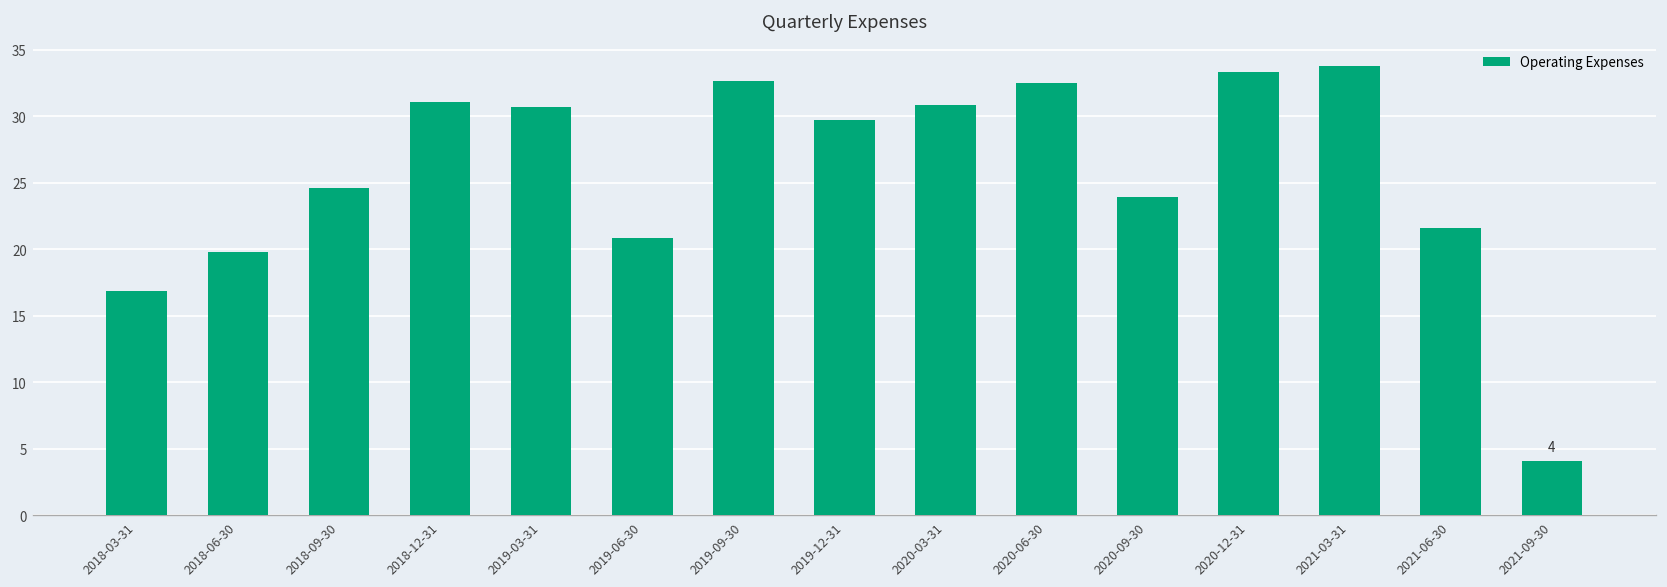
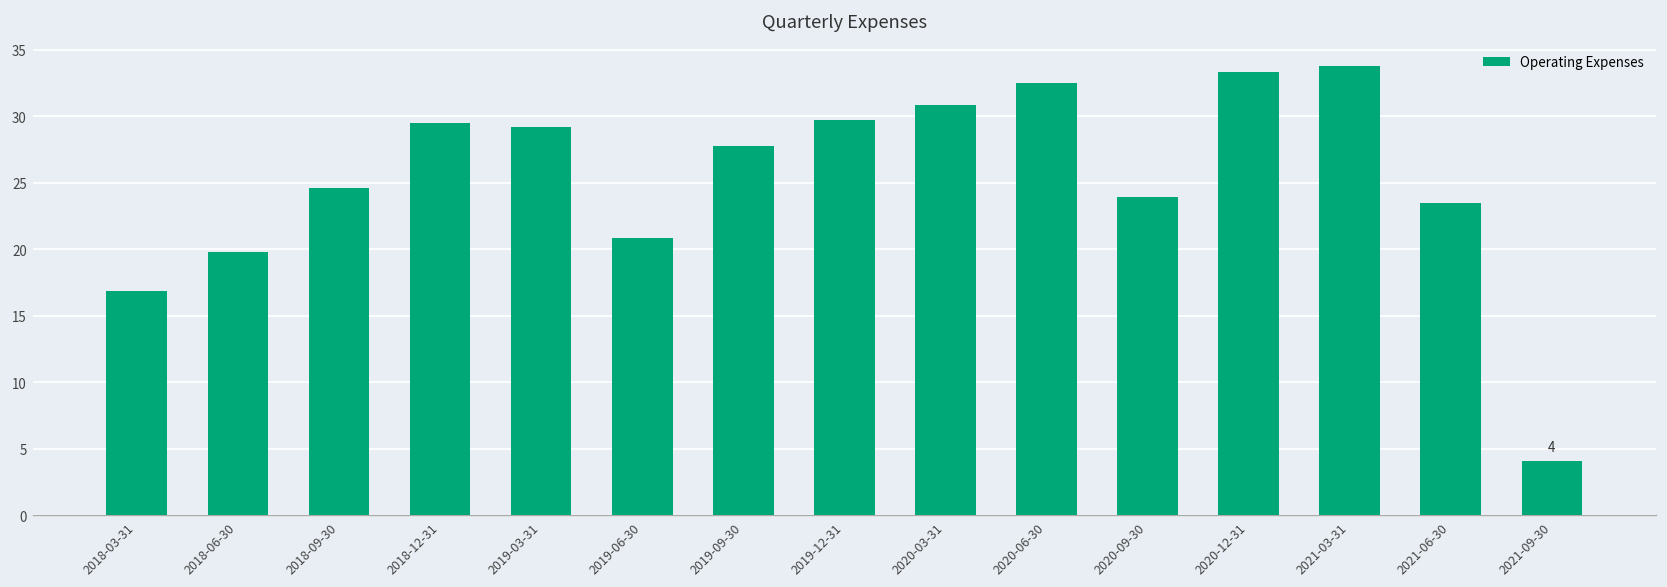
2018-12-31: 31.0 -> 29.5
2019-03-31: 30.7 -> 29.2
2019-09-30: 32.6 -> 27.8
2021-06-30: 21.6 -> 23.4
